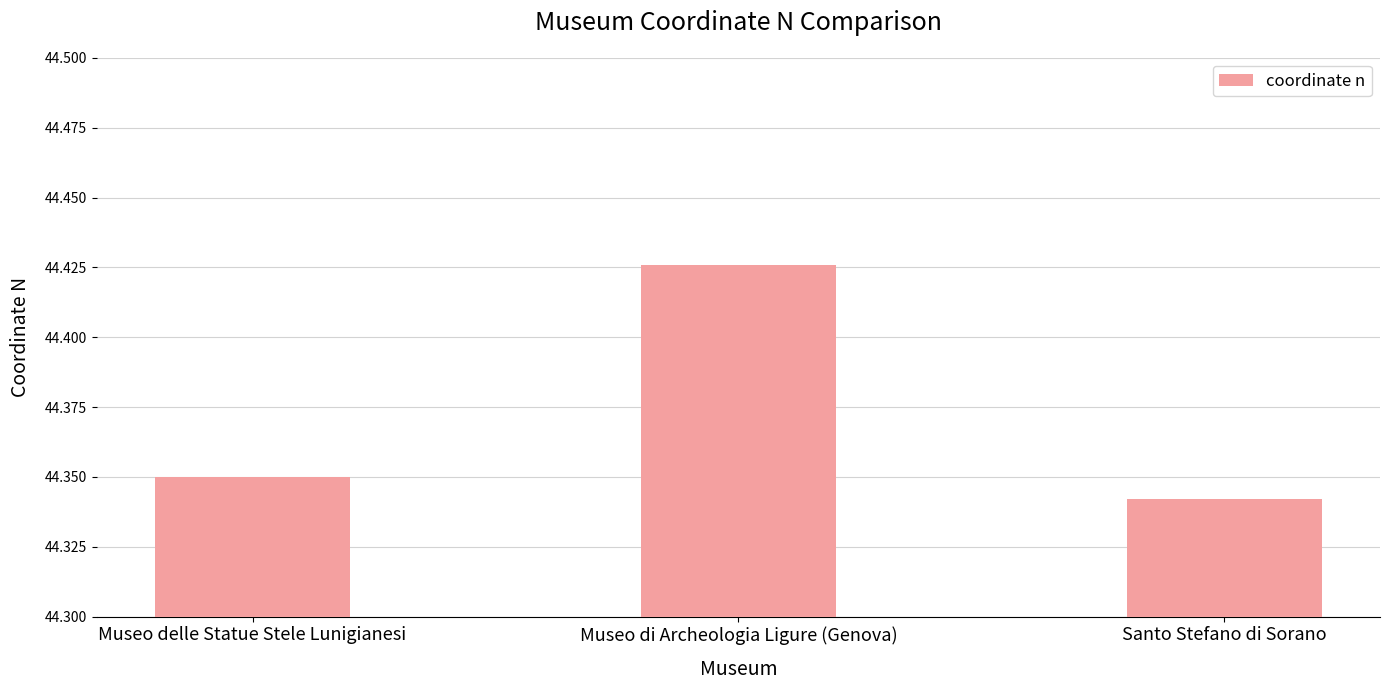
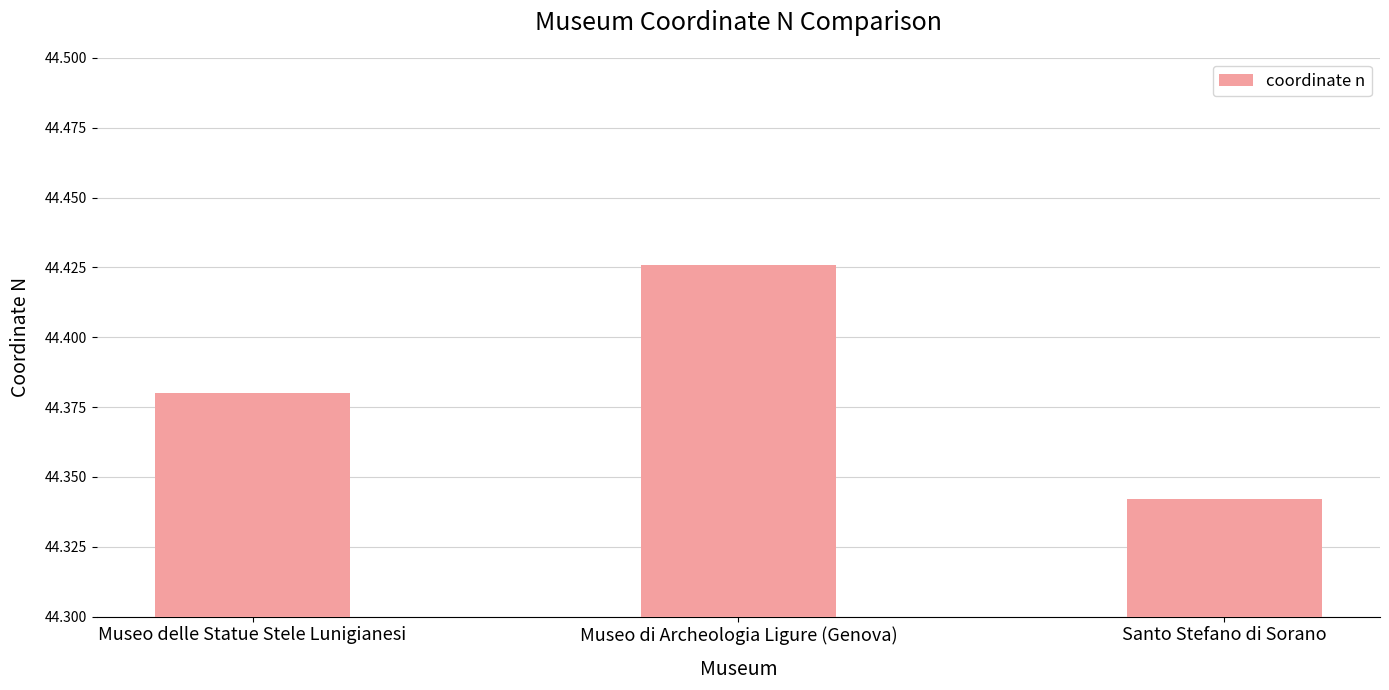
Museo delle Statue Stele Lunigianesi: 44.35 -> 44.38
